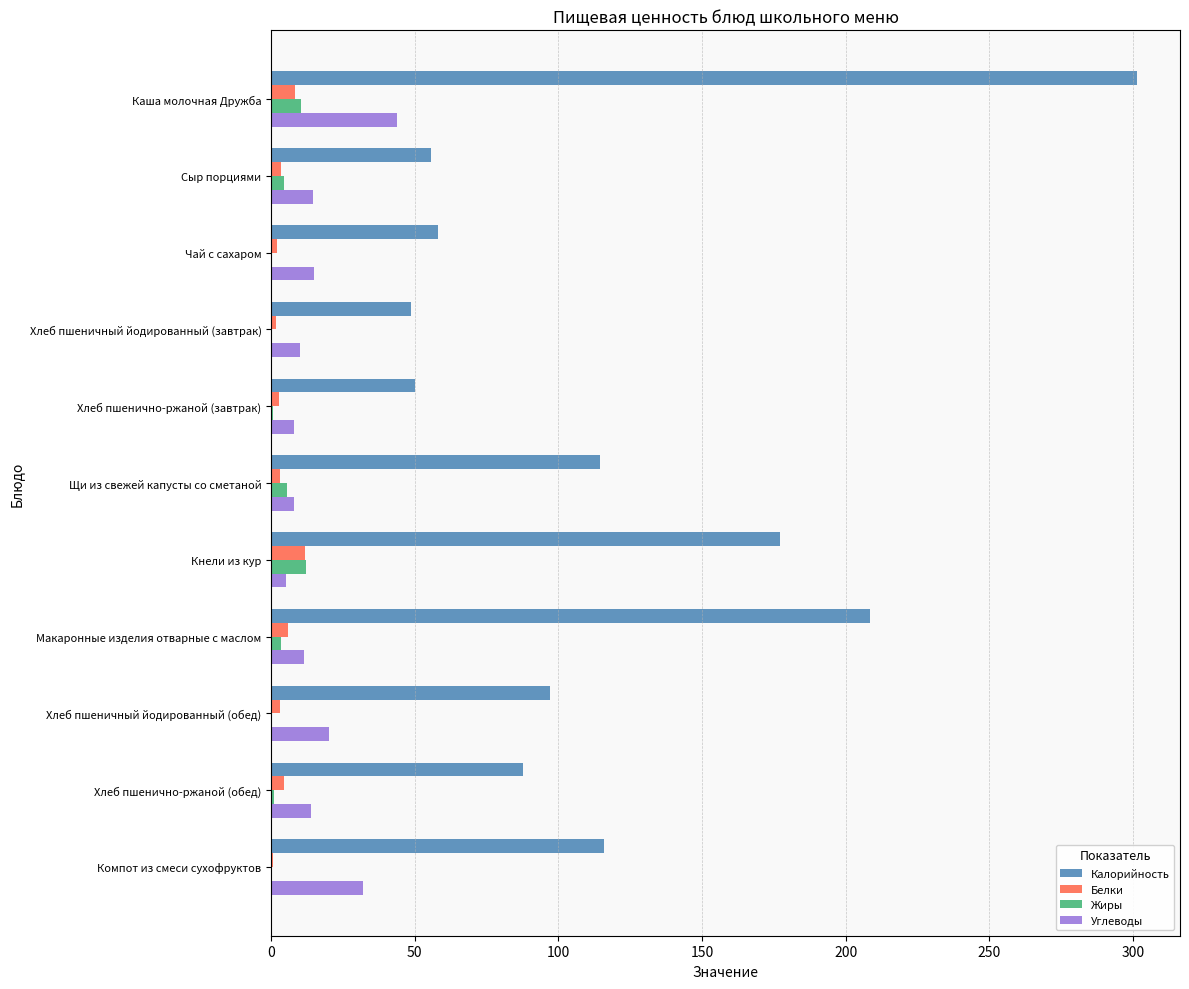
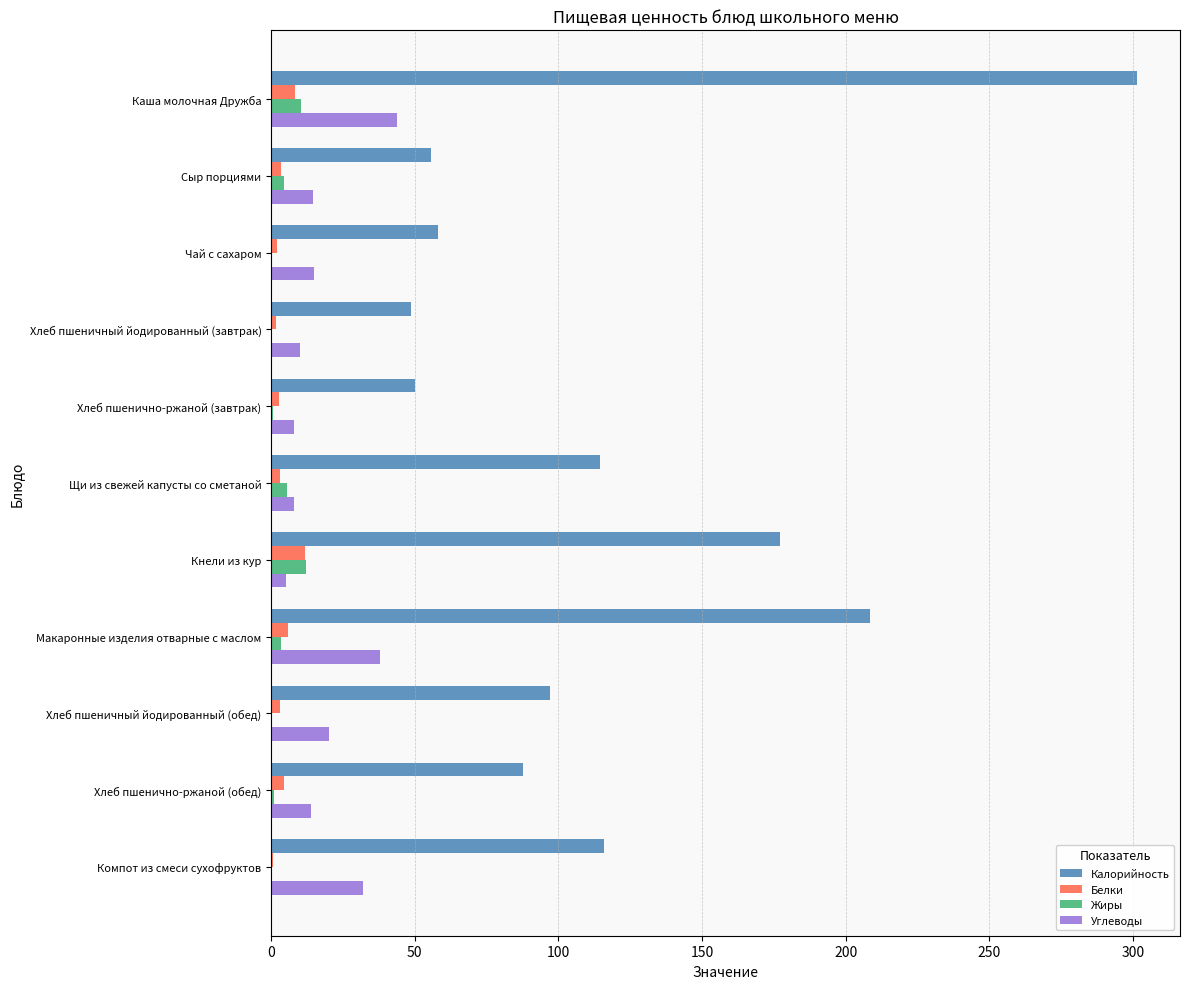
Углеводы, Макаронные изделия отварные с маслом: 11 -> 38
